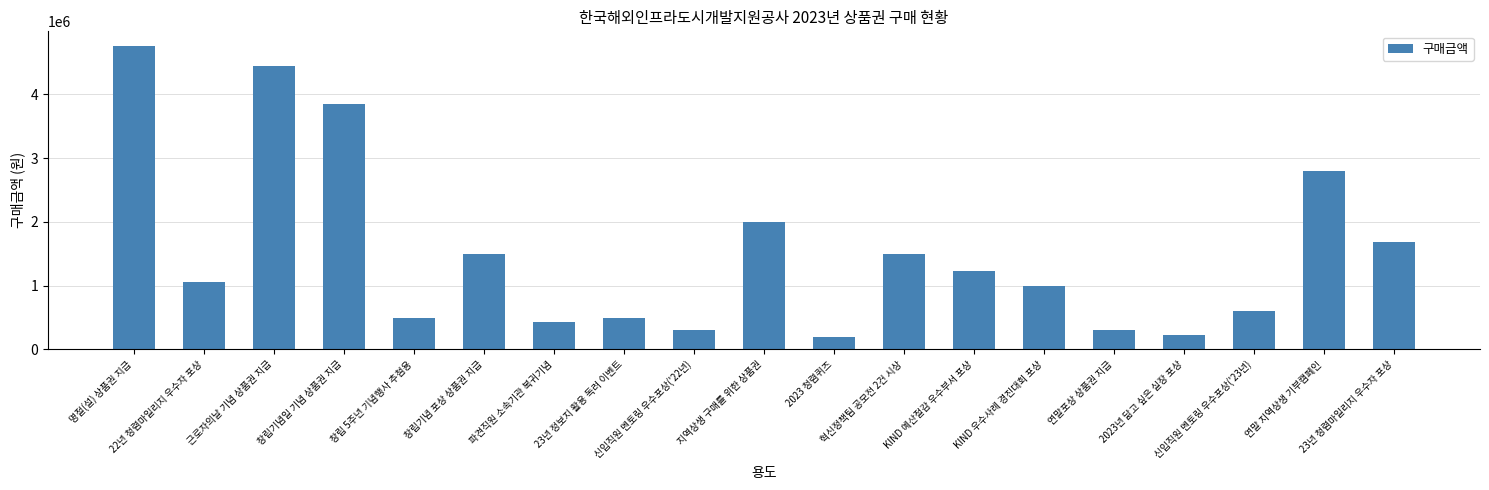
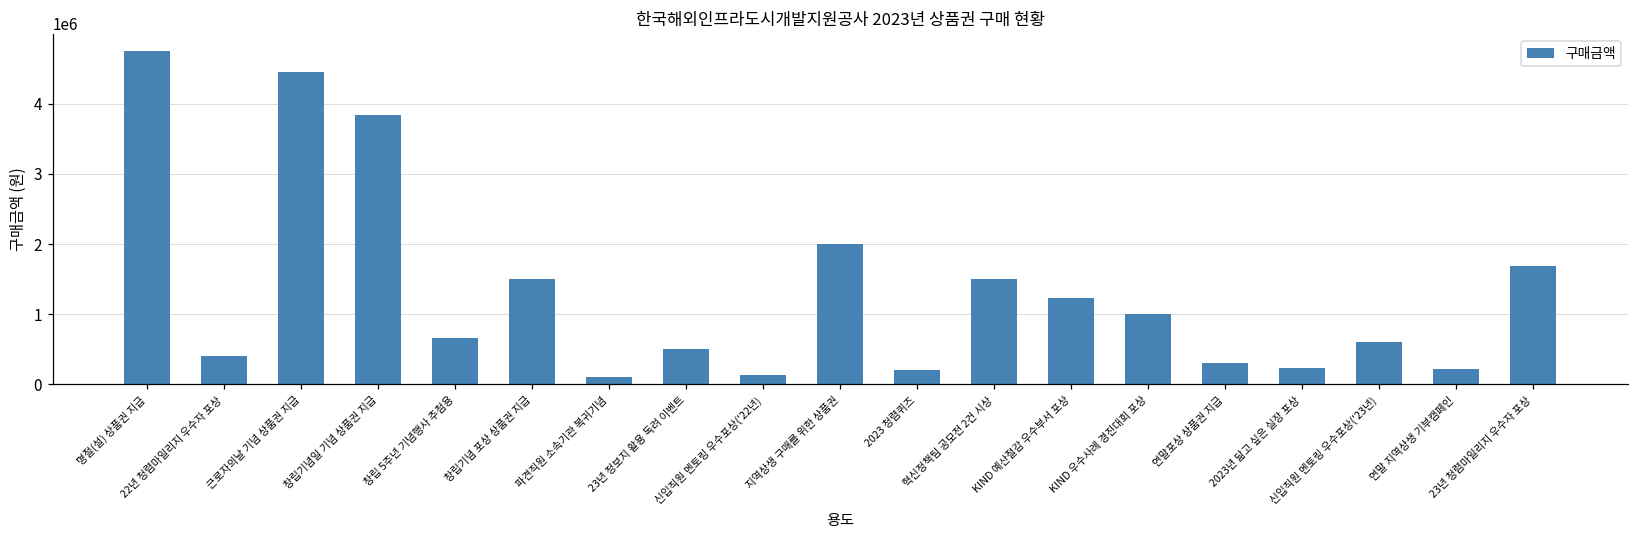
22년 청렴마일리지 우수자 포상: 1100000 -> 400000
창립 5주년 기념행사 추첨용: 500000 -> 700000
파견직원 소속기관 복귀기념: 400000 -> 100000
신입직원 멘토링 우수포상('22년): 300000 -> 100000
연말 지역상생 기부캠페인: 2800000 -> 200000
